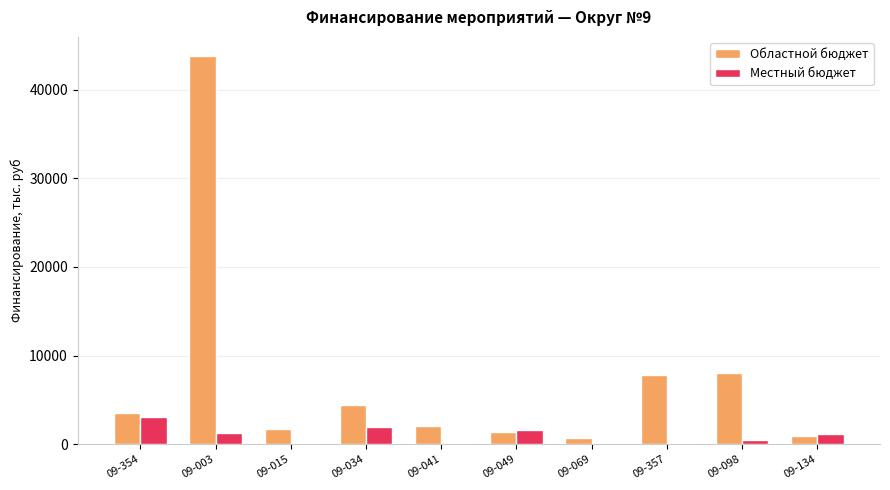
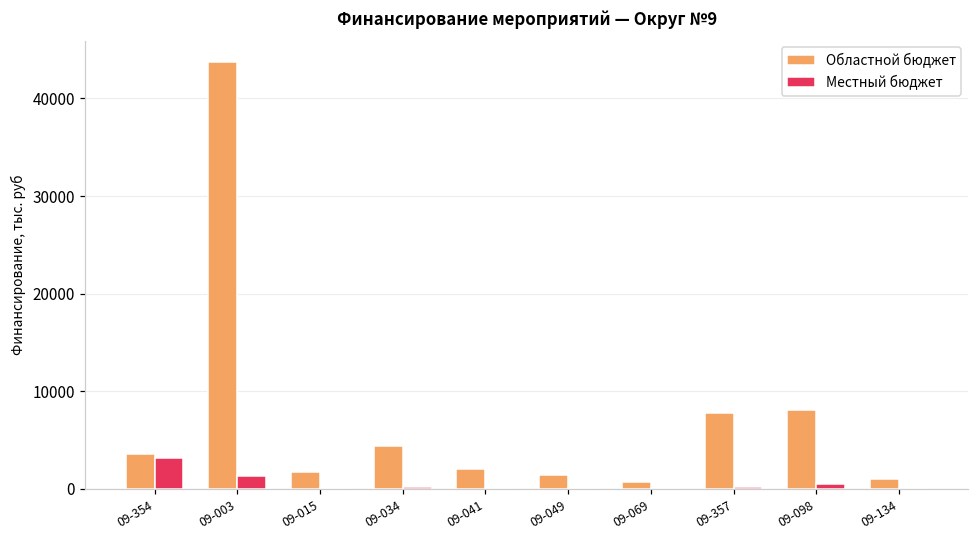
Местный бюджет, 09-034: 2000 -> 0
Местный бюджет, 09-049: 2000 -> 0
Местный бюджет, 09-134: 1000 -> 0
